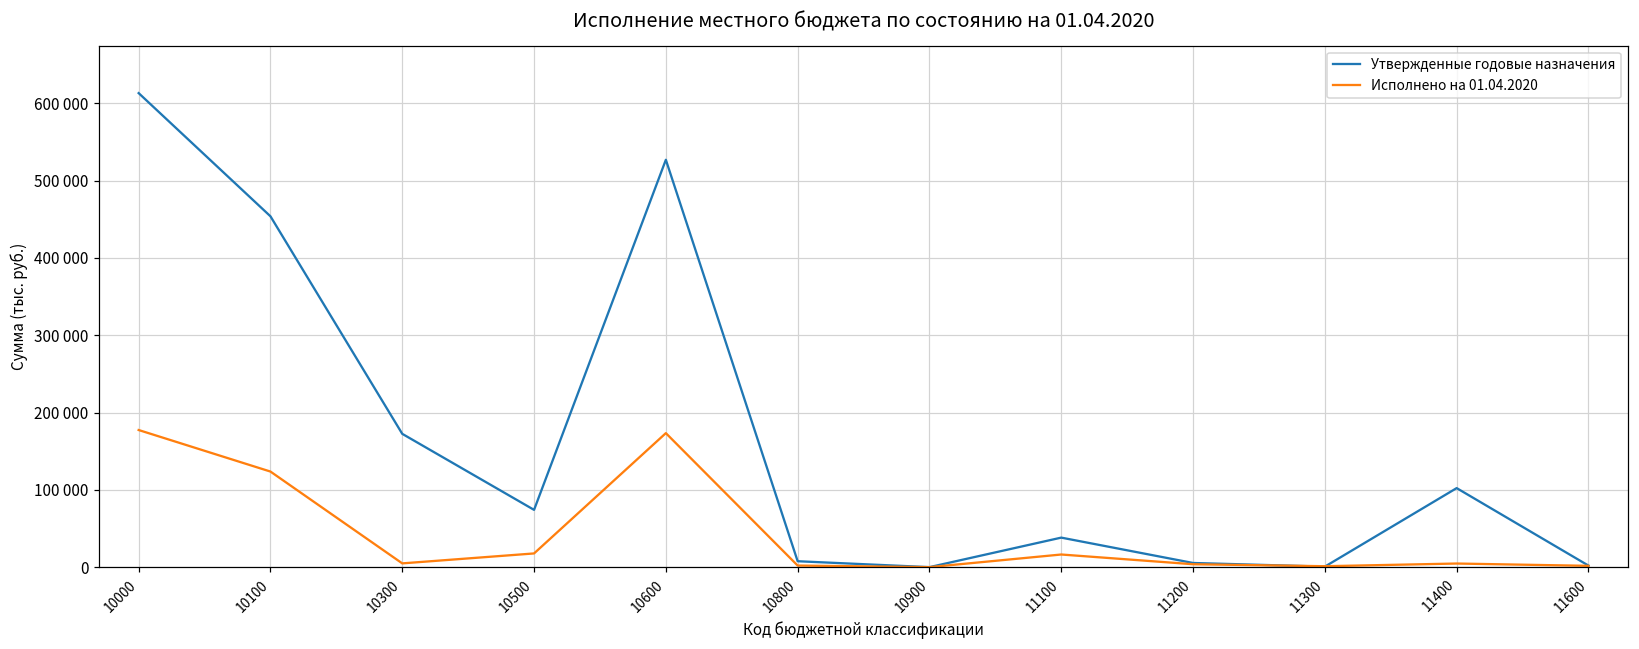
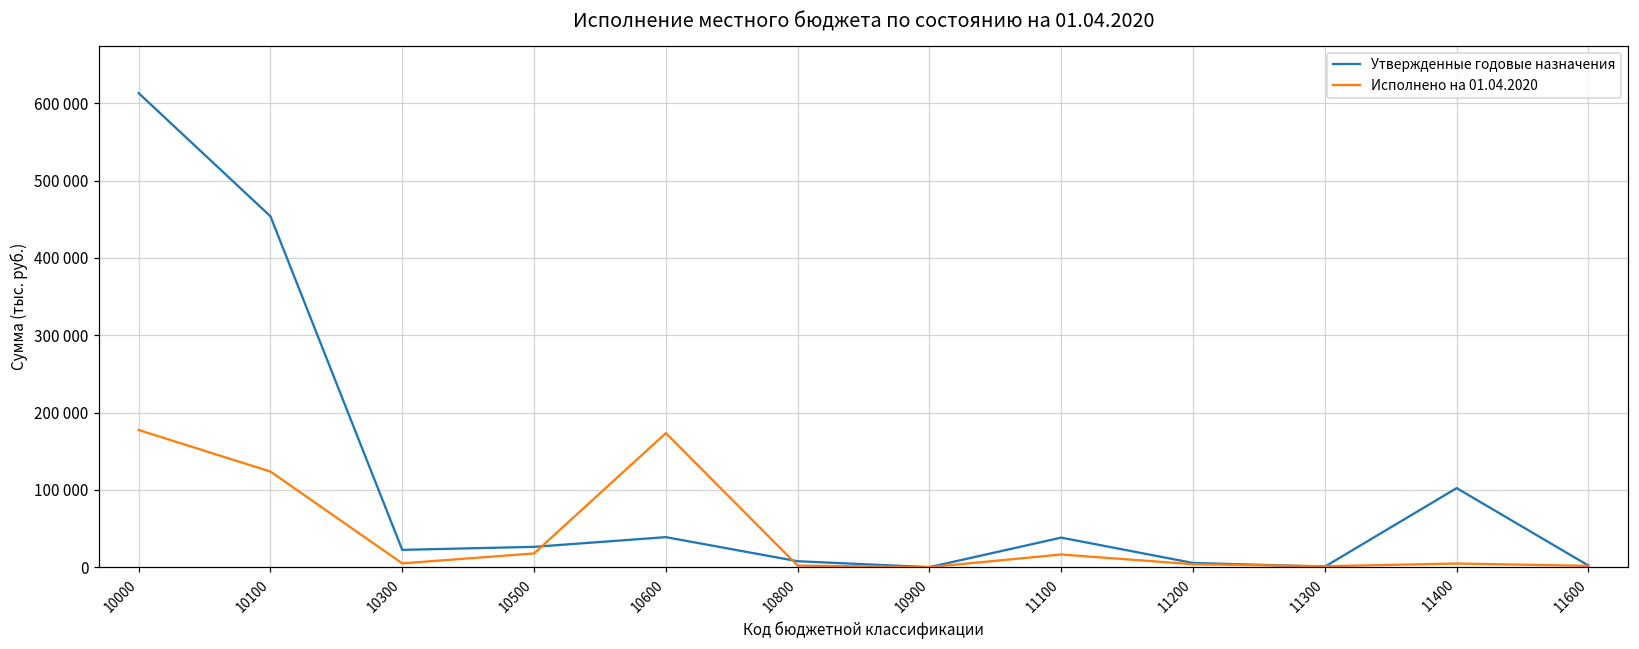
Утвержденные годовые назначения, 10300: 170000 -> 20000
Утвержденные годовые назначения, 10500: 70000 -> 30000
Утвержденные годовые назначения, 10600: 530000 -> 40000
